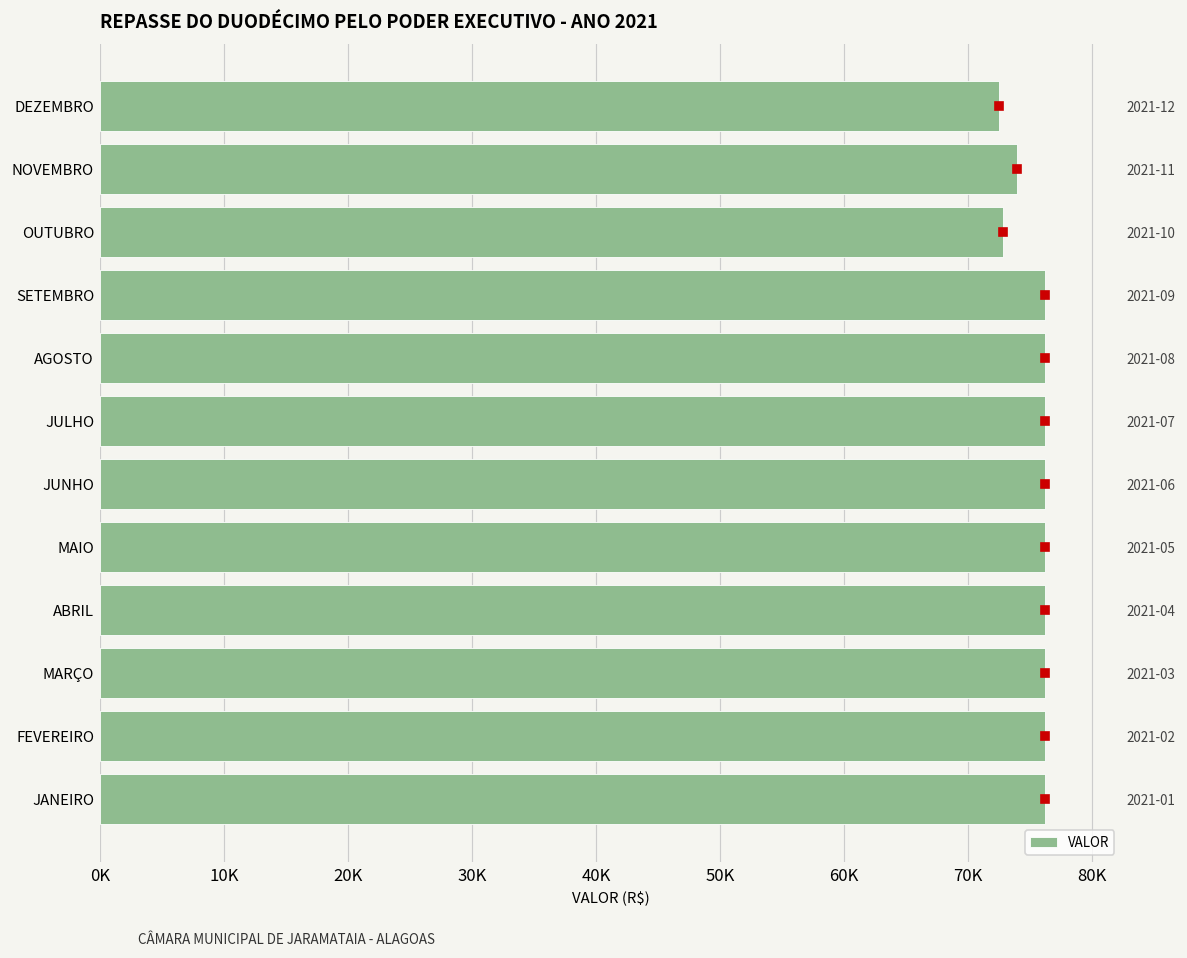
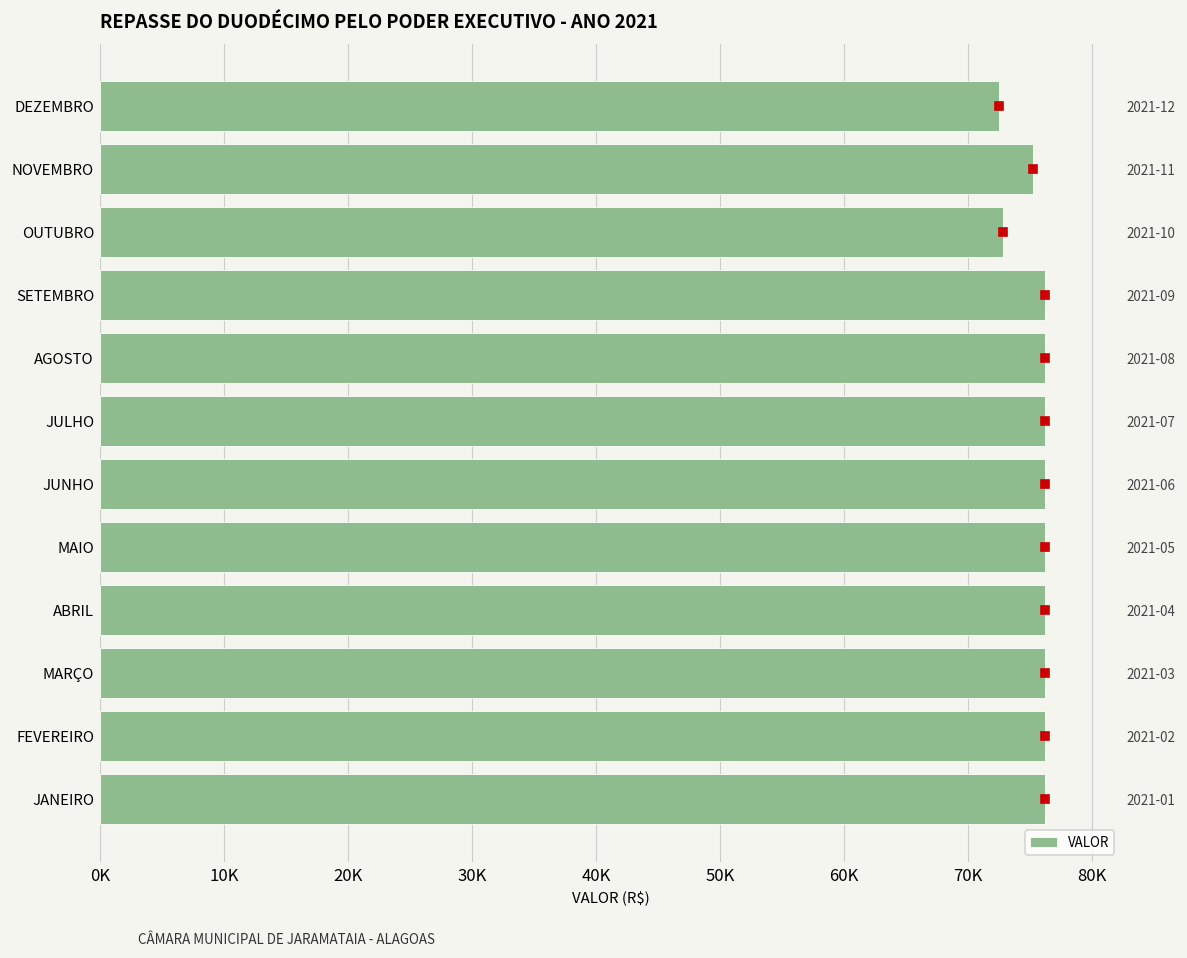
VALOR, NOVEMBRO: 74000 -> 75200
